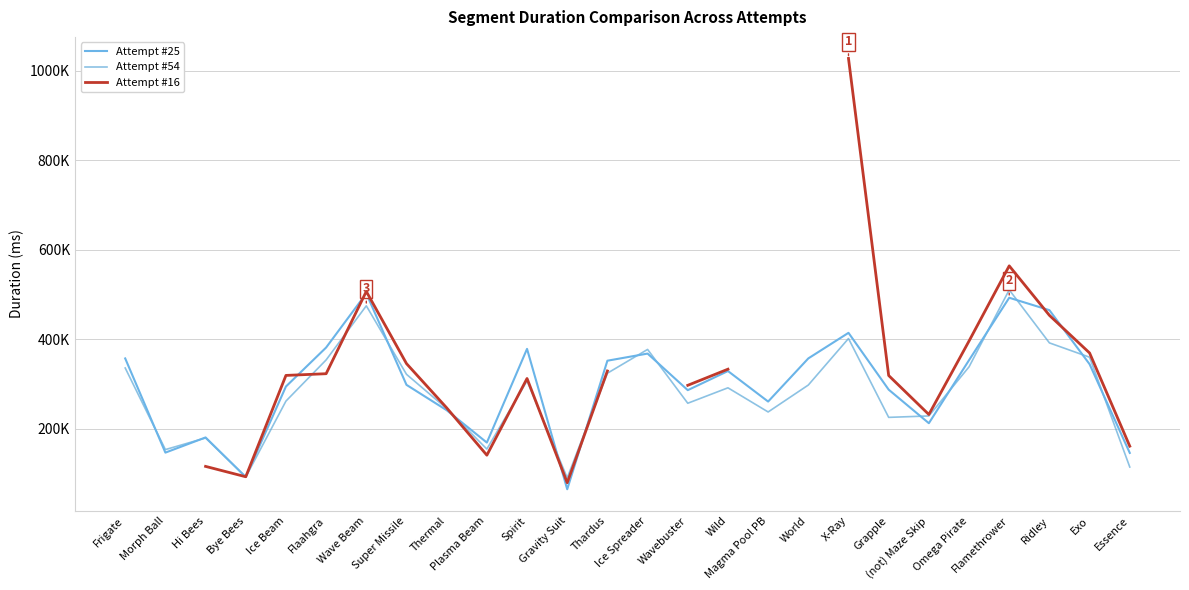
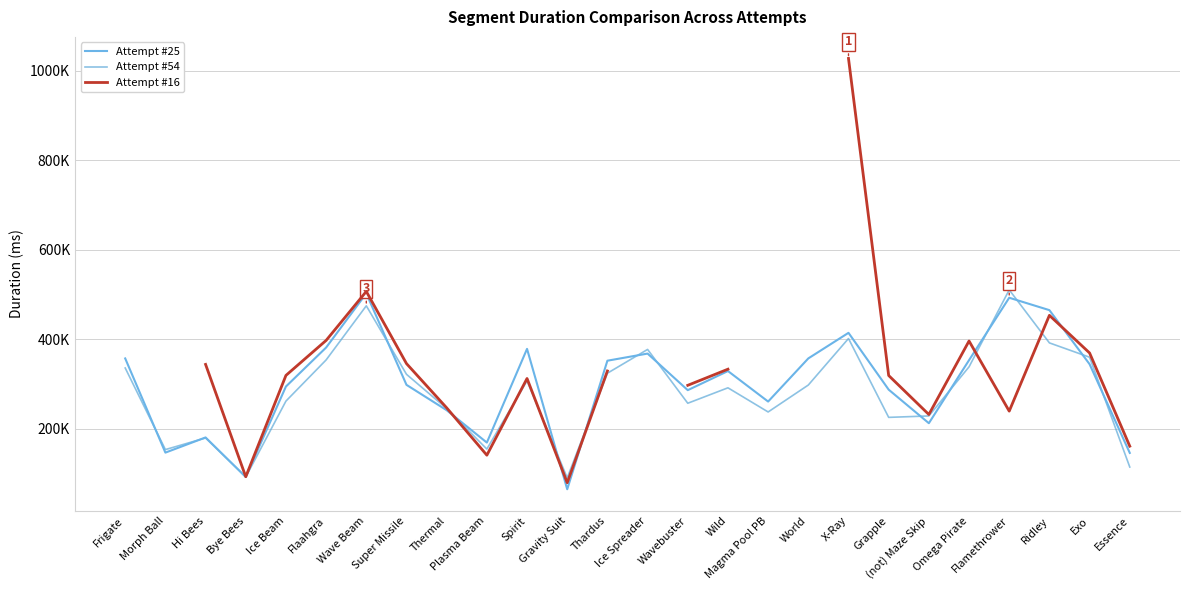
Attempt #16, Hi Bees: 120000 -> 340000
Attempt #16, Flaahgra: 320000 -> 400000
Attempt #16, Flamethrower: 560000 -> 240000
